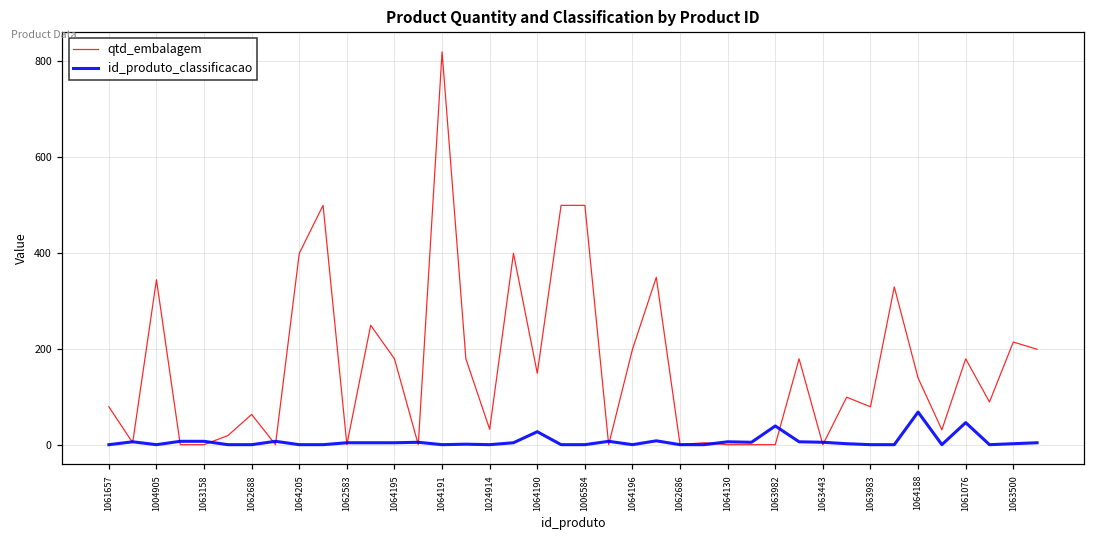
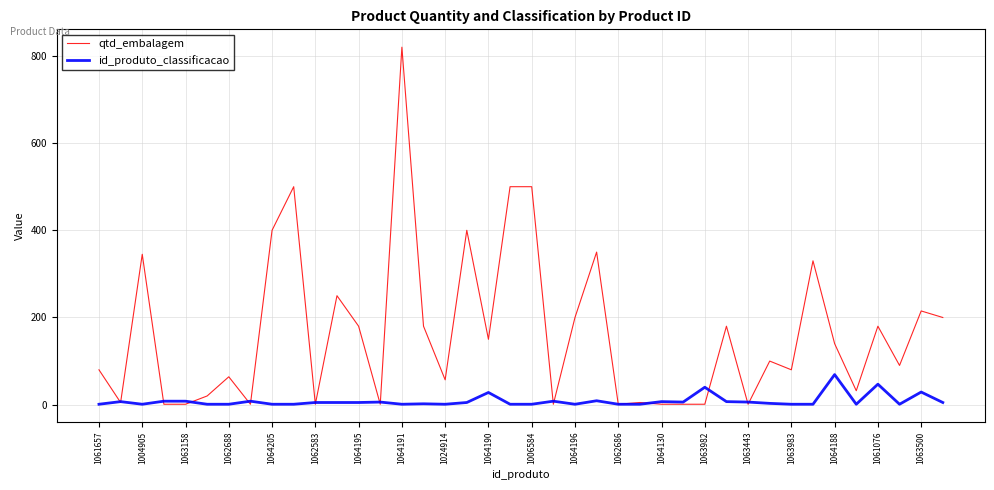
qtd_embalagem, 1024914: 30 -> 60
id_produto_classificacao, 1063500: 0 -> 30
